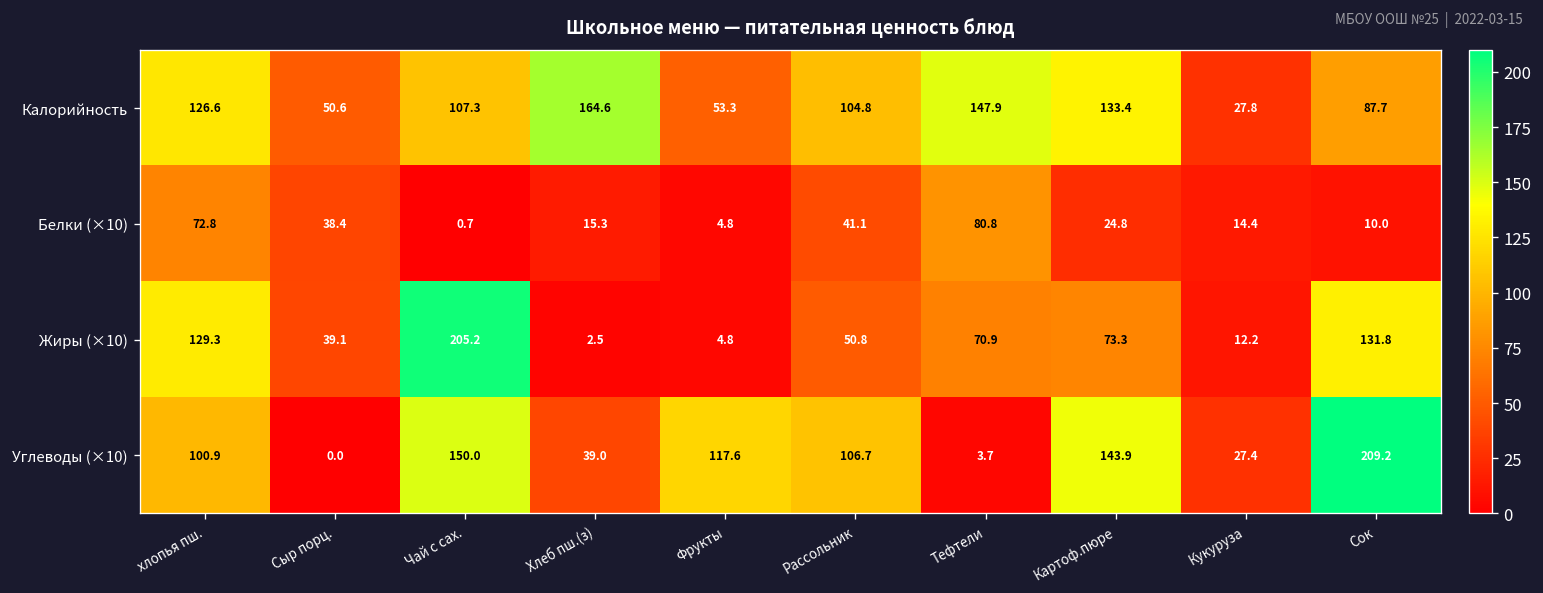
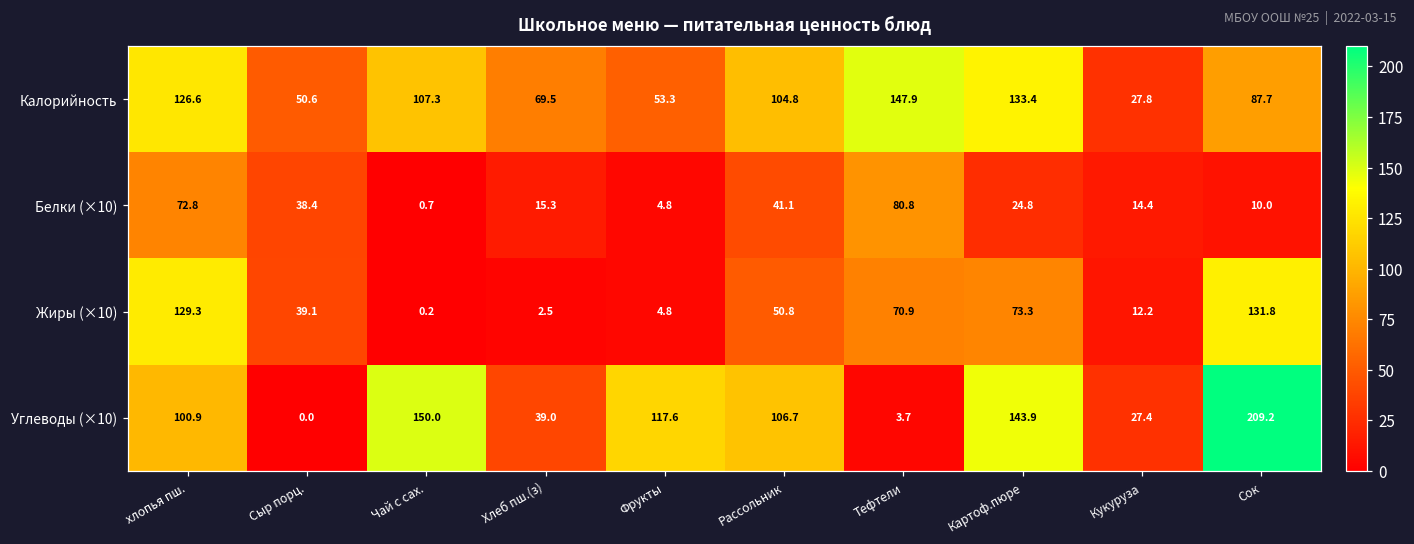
Калорийность, Хлеб пш.(з): 164.6 -> 69.5
Жиры (×10), Чай с сах.: 205.2 -> 0.2
